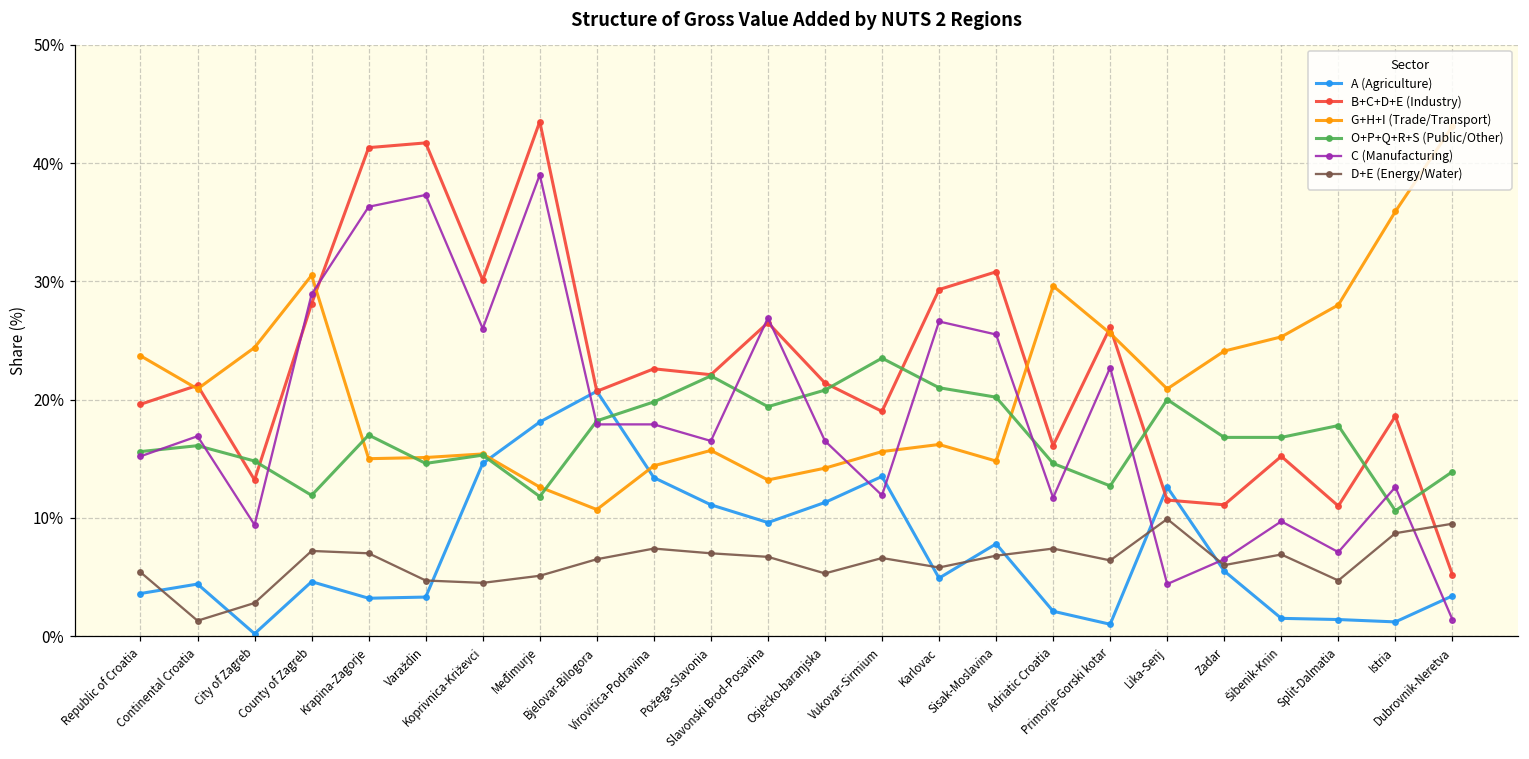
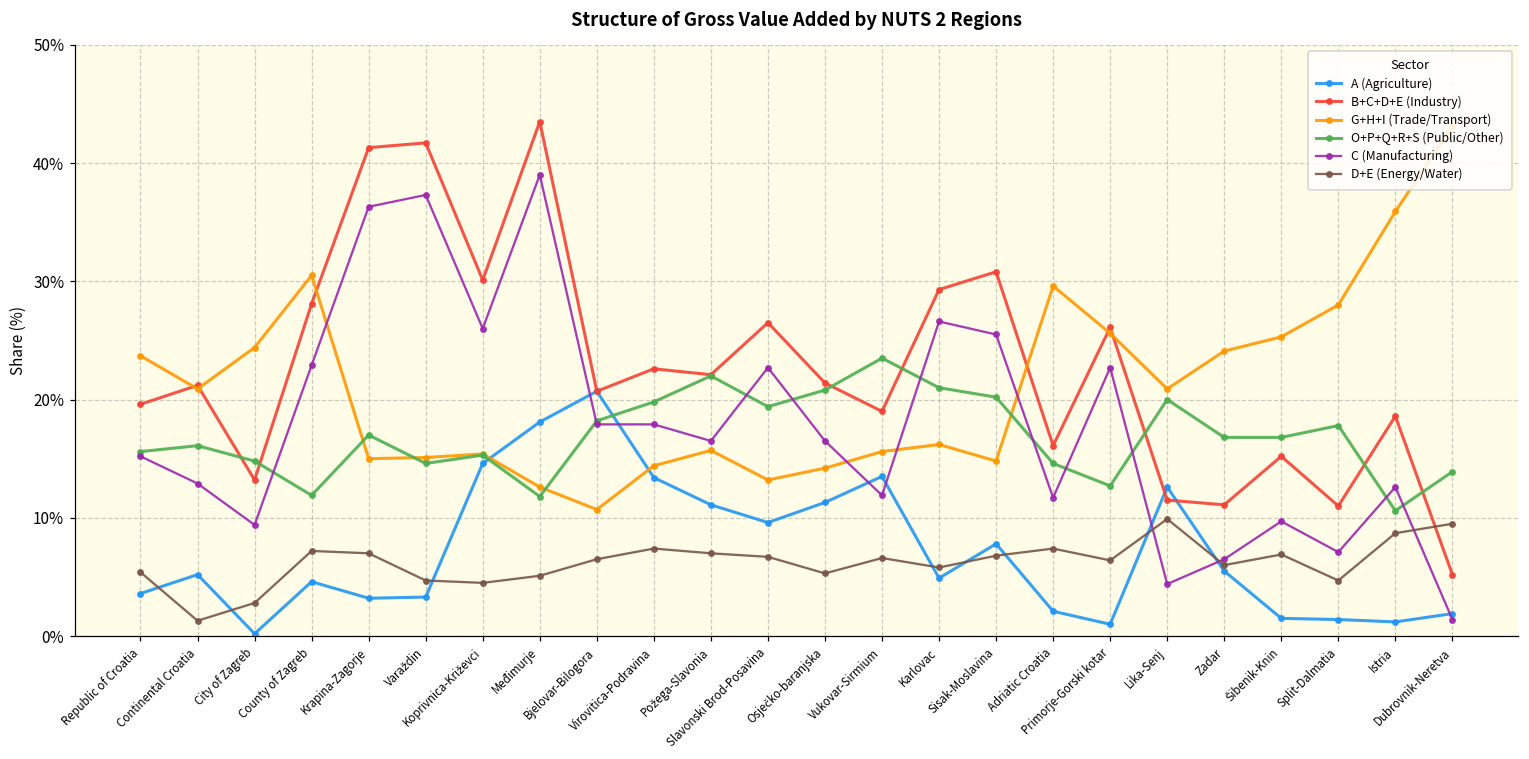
A (Agriculture), Continental Croatia: 4.4% -> 5.2%
C (Manufacturing), Continental Croatia: 16.9% -> 12.9%
C (Manufacturing), County of Zagreb: 28.9% -> 22.9%
C (Manufacturing), Slavonski Brod-Posavina: 26.9% -> 22.7%
A (Agriculture), Dubrovnik-Neretva: 3.4% -> 1.9%
